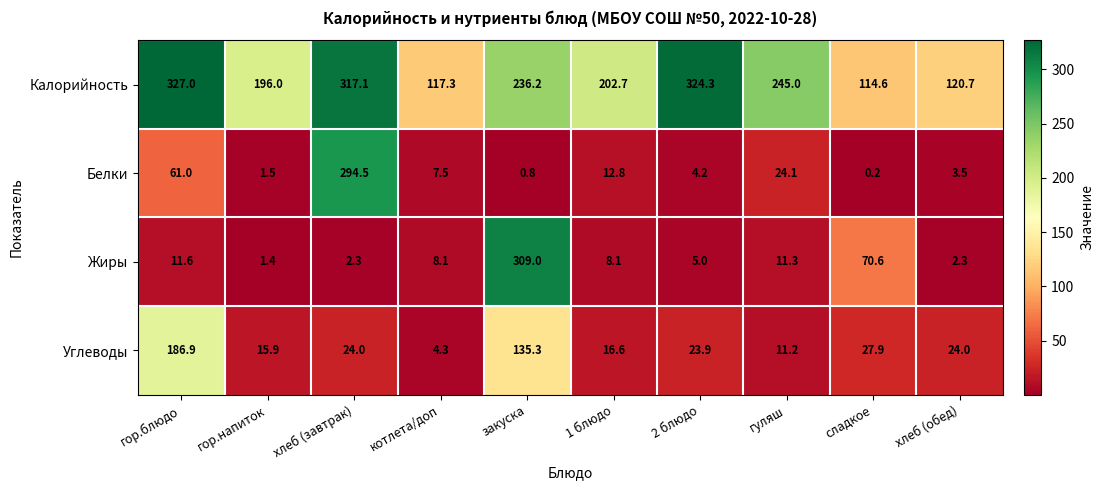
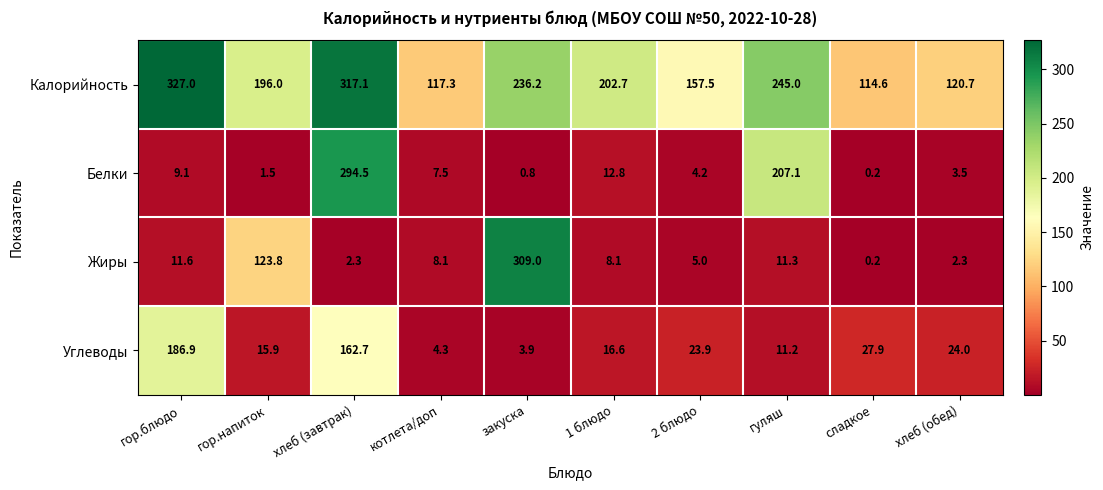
Калорийность, 2 блюдо: 324.3 -> 157.5
Белки, гор.блюдо: 61.0 -> 9.1
Белки, гуляш: 24.1 -> 207.1
Жиры, гор.напиток: 1.4 -> 123.8
Жиры, сладкое: 70.6 -> 0.2
Углеводы, хлеб (завтрак): 24.0 -> 162.7
Углеводы, закуска: 135.3 -> 3.9
